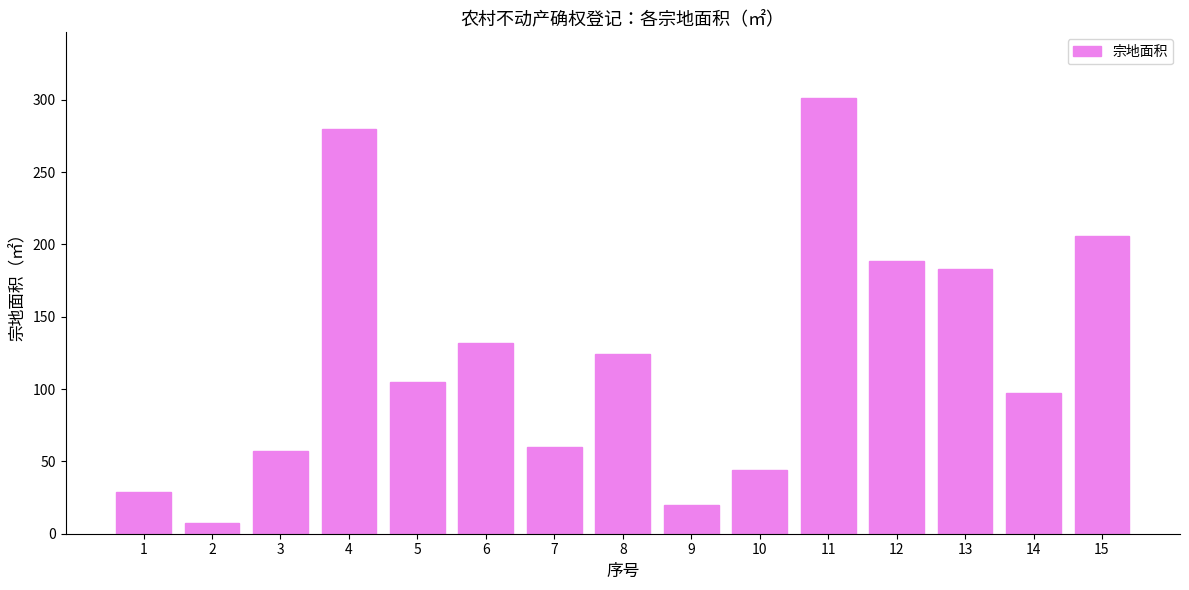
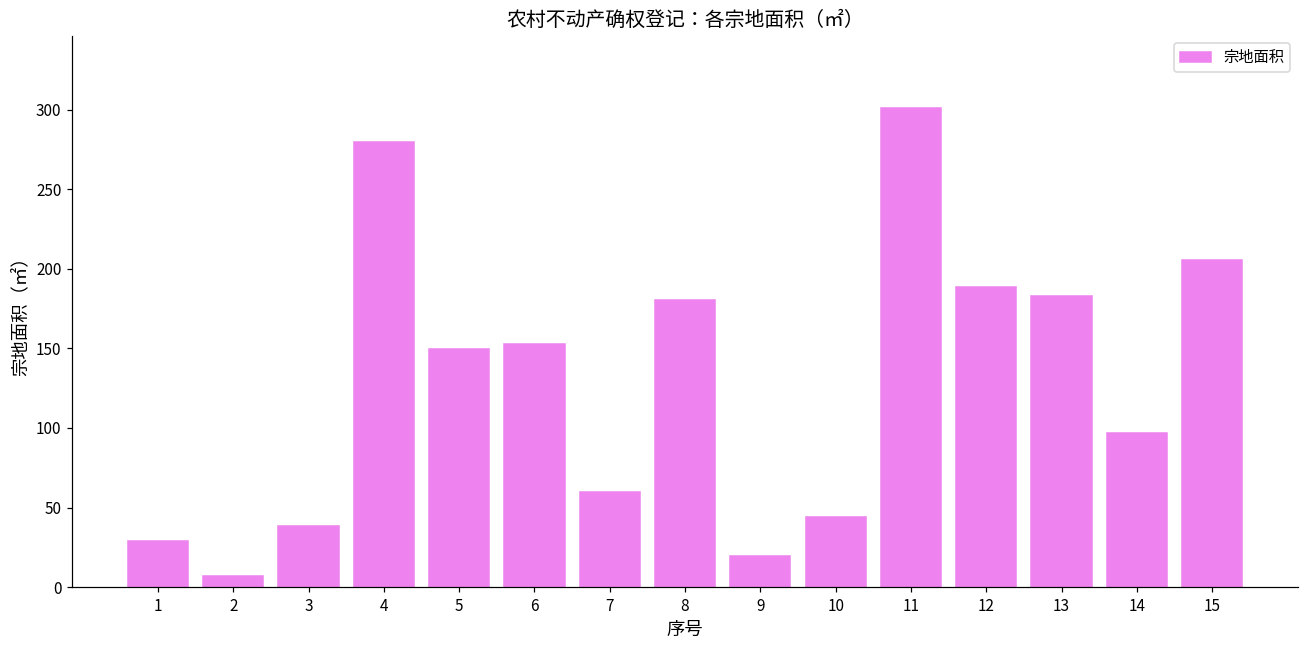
3: 57 -> 38
5: 105 -> 149
6: 132 -> 153
8: 124 -> 180
